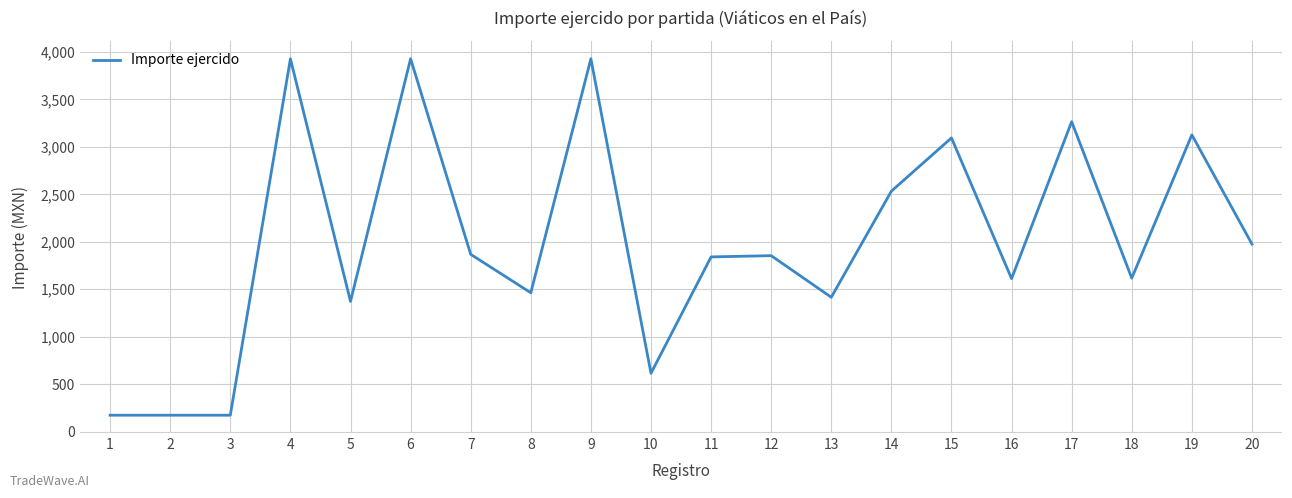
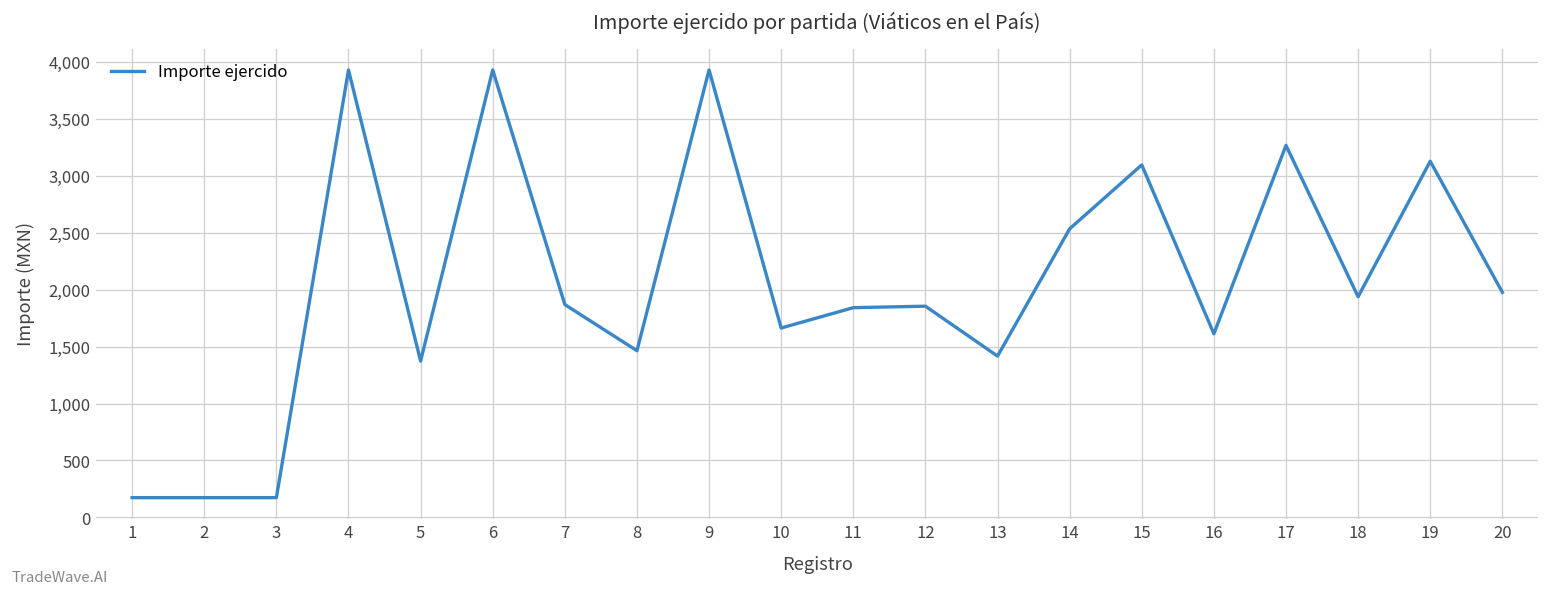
10: 600 -> 1,700
18: 1,600 -> 1,900
